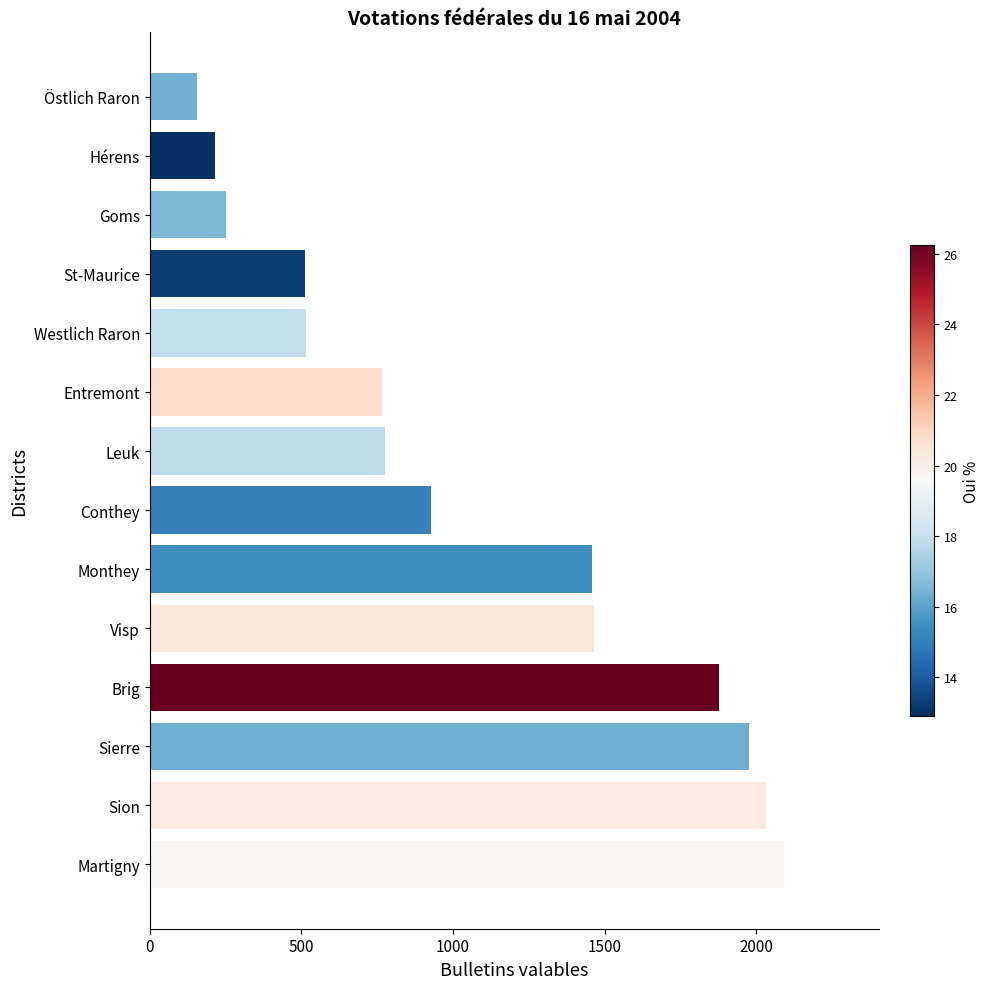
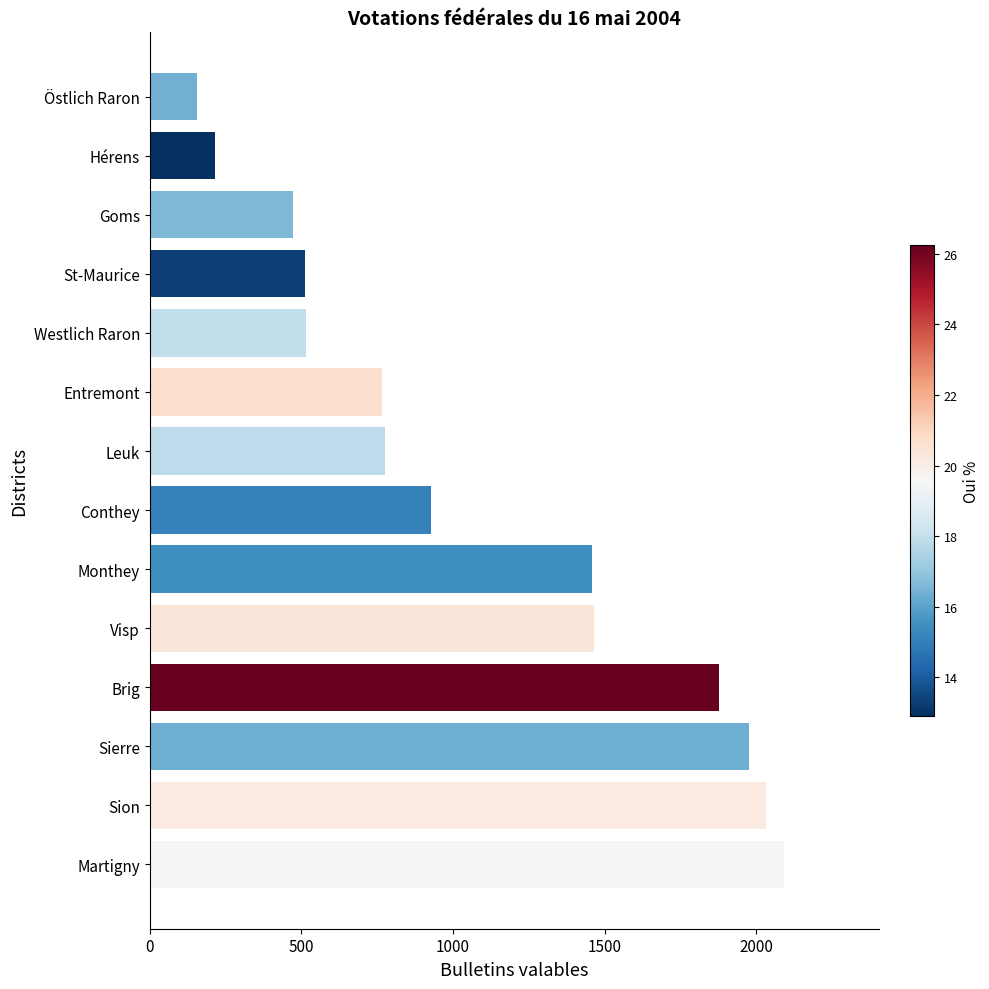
Goms: 250 -> 470
